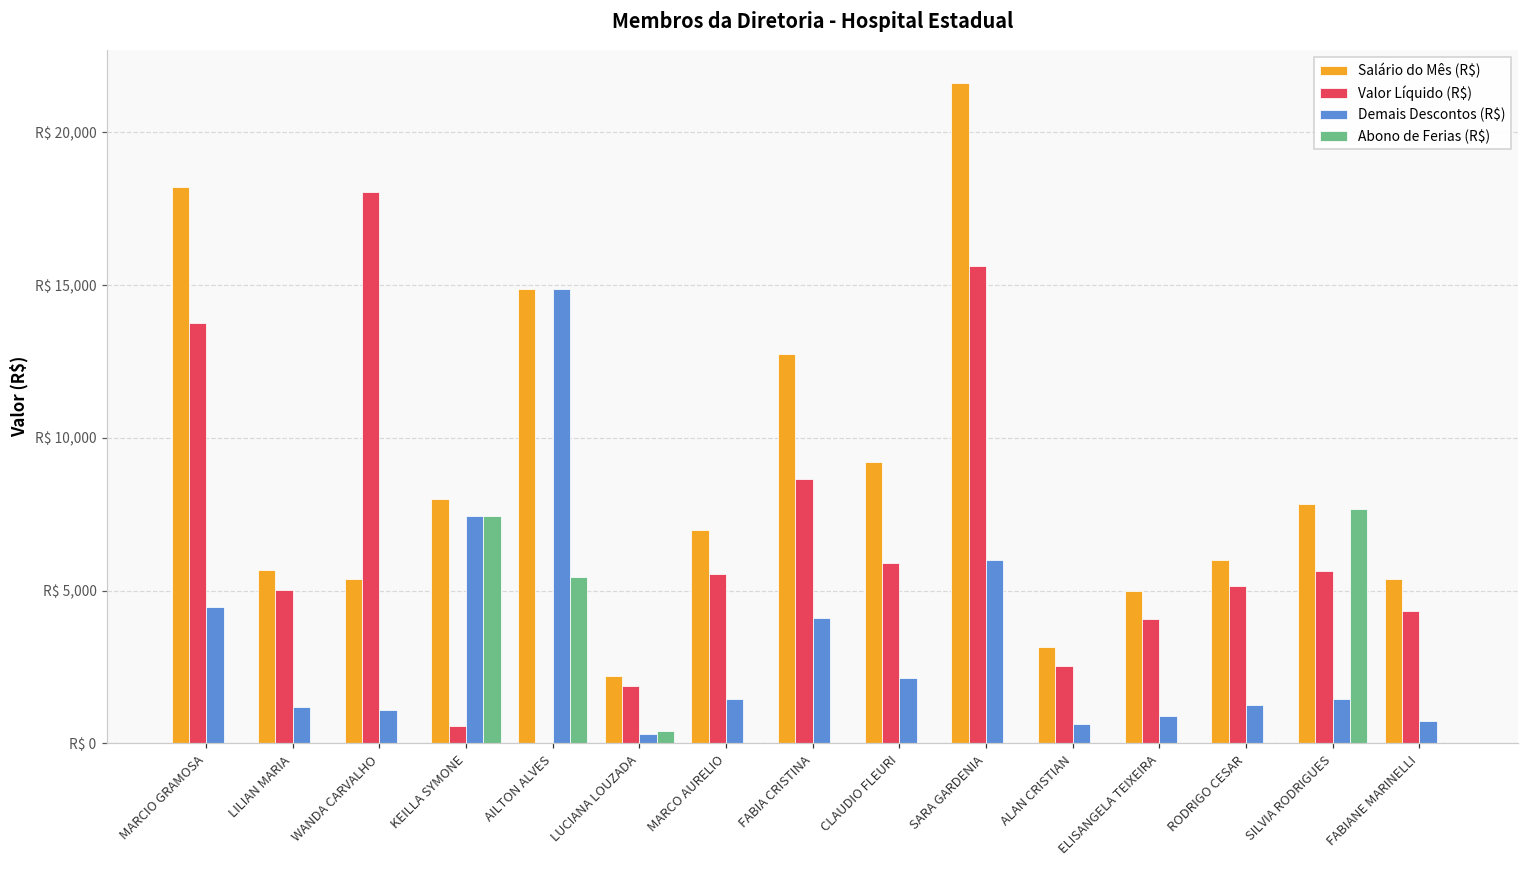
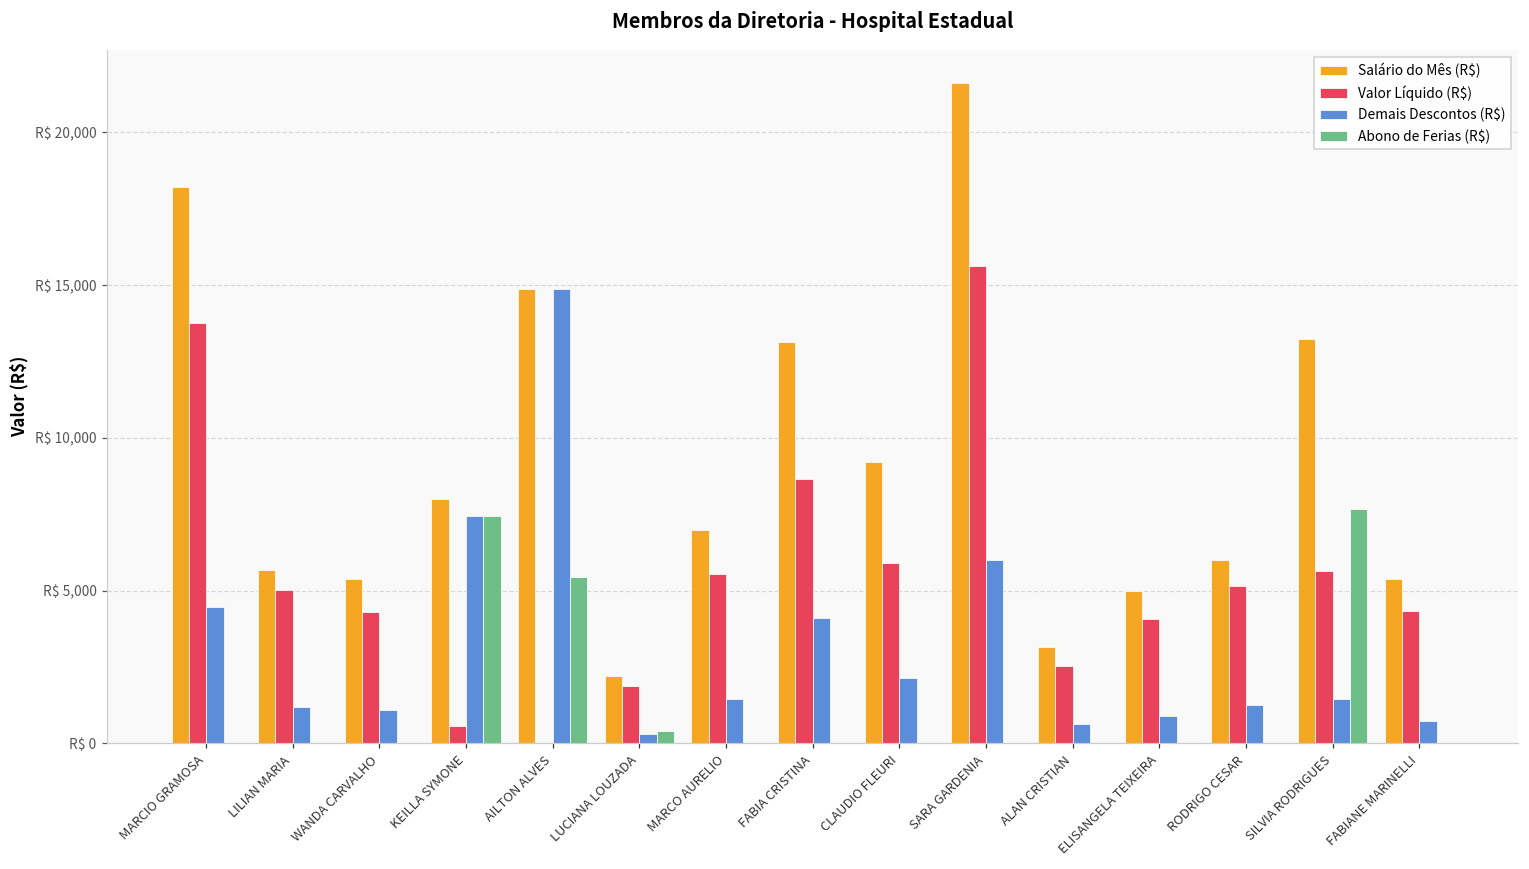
Valor Líquido (R$), WANDA CARVALHO: R$ 18,100 -> R$ 4,300
Salário do Mês (R$), FABIA CRISTINA: R$ 12,800 -> R$ 13,100
Salário do Mês (R$), SILVIA RODRIGUES: R$ 7,800 -> R$ 13,200
